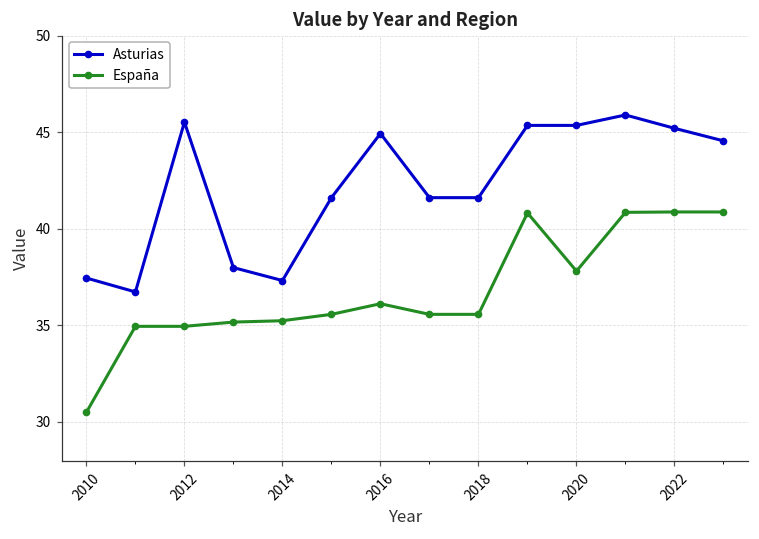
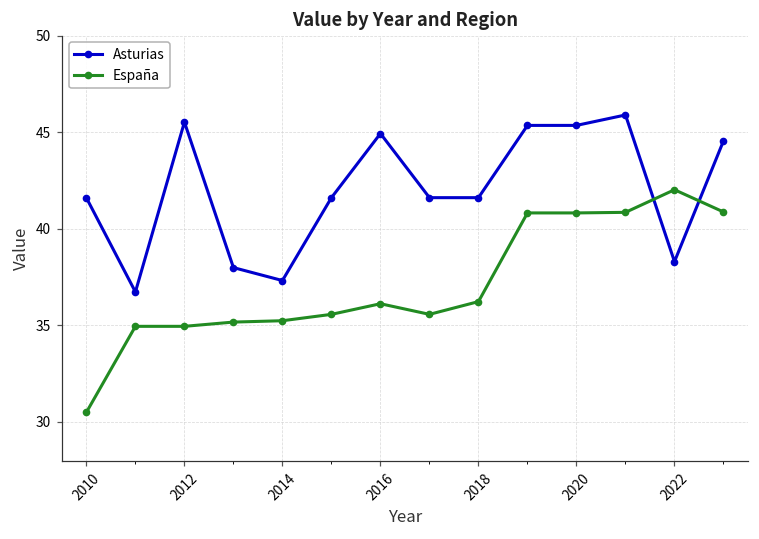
Asturias, 2010: 37.5 -> 41.6
España, 2018: 35.6 -> 36.2
España, 2020: 37.8 -> 40.8
Asturias, 2022: 45.2 -> 38.3
España, 2022: 40.9 -> 42.0
